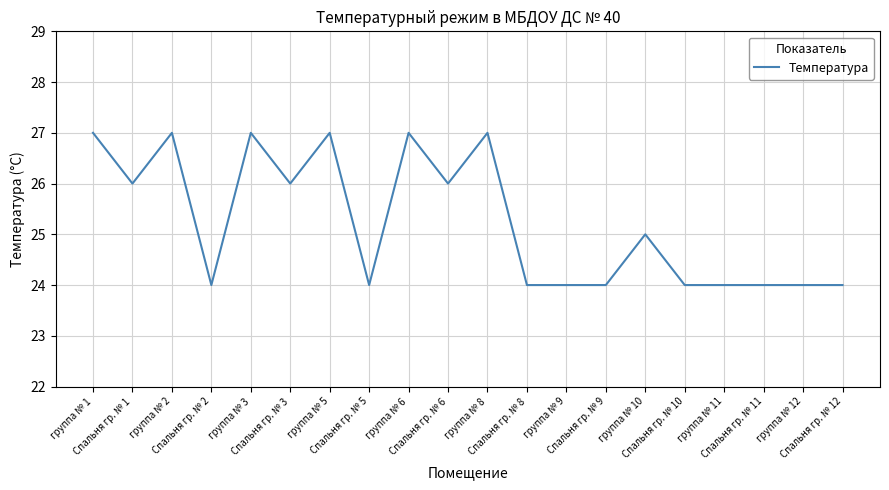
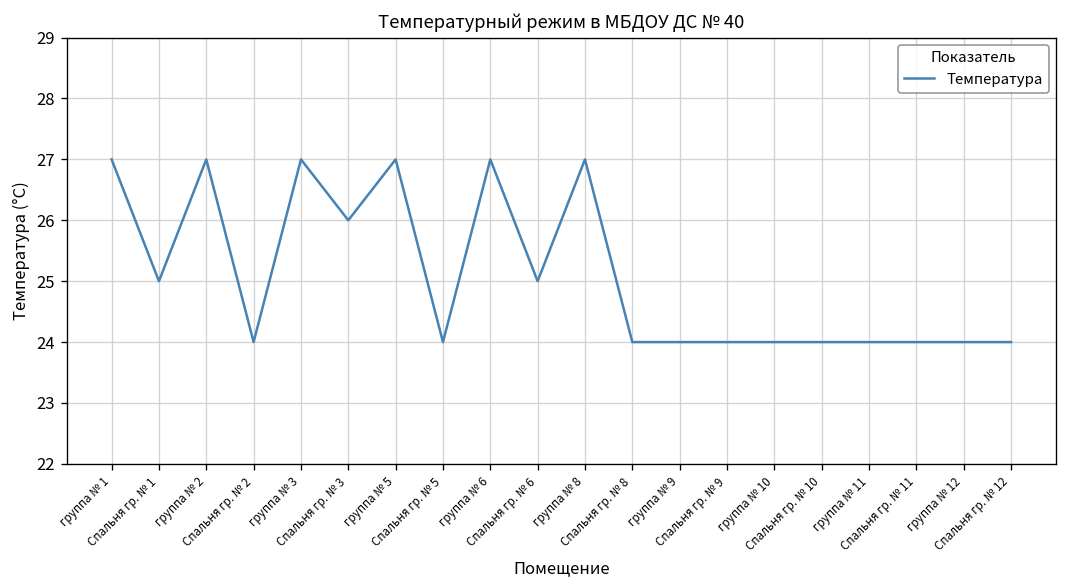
Спальня гр. № 1: 26 -> 25
Спальня гр. № 6: 26 -> 25
группа № 10: 25 -> 24
